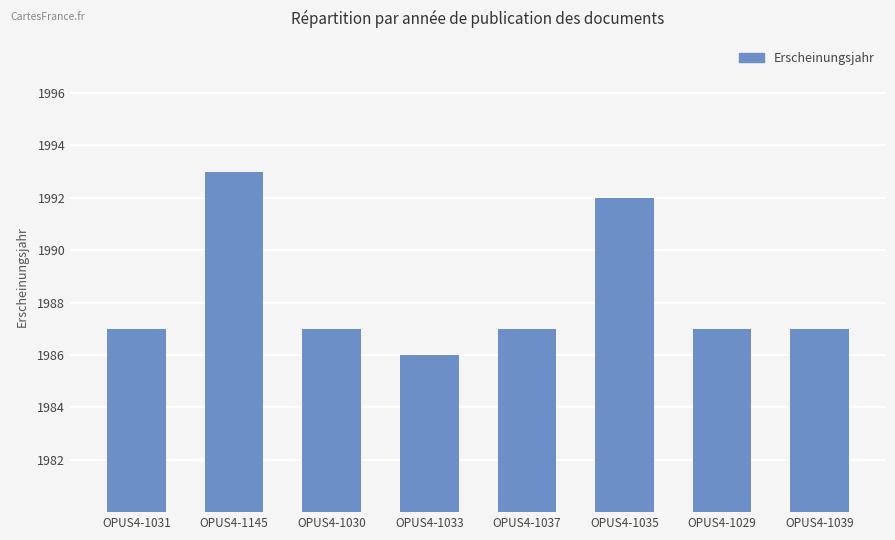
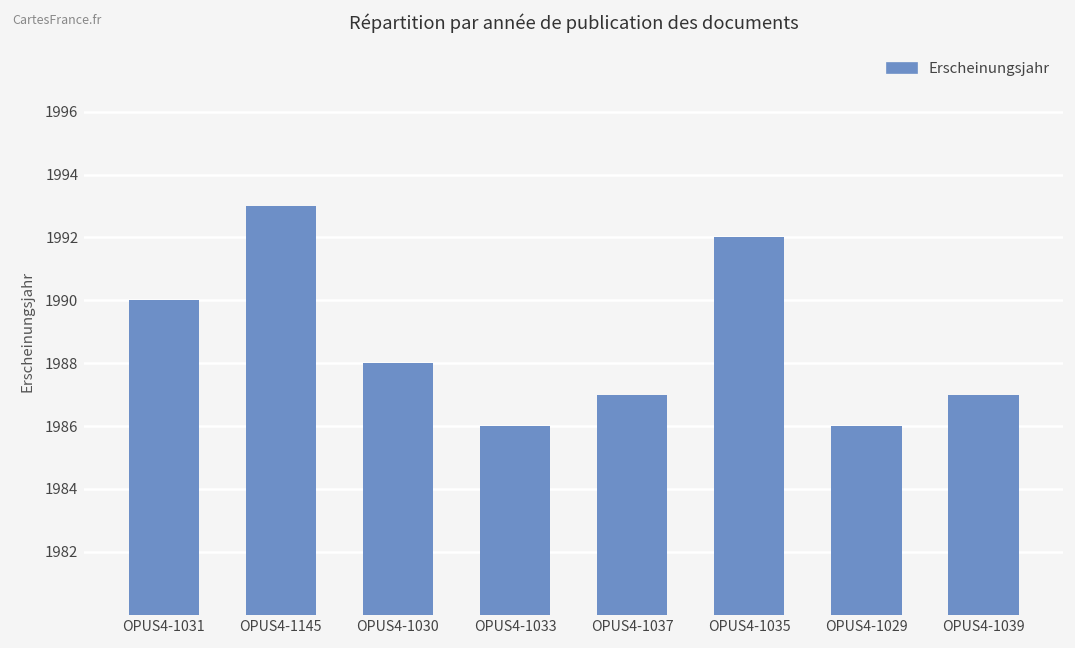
OPUS4-1031: 1987 -> 1990
OPUS4-1030: 1987 -> 1988
OPUS4-1029: 1987 -> 1986
